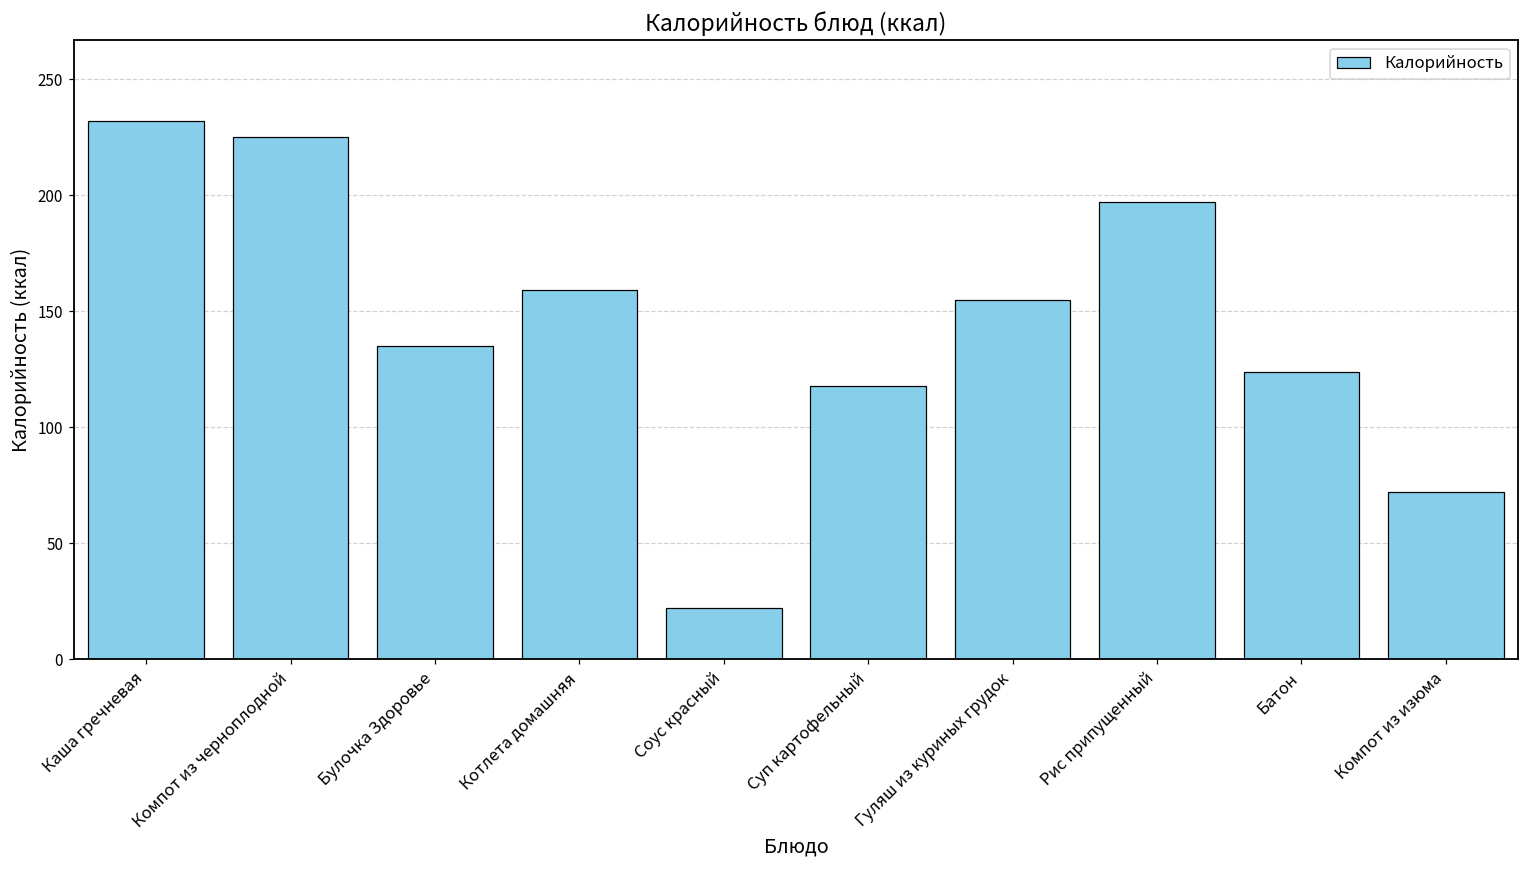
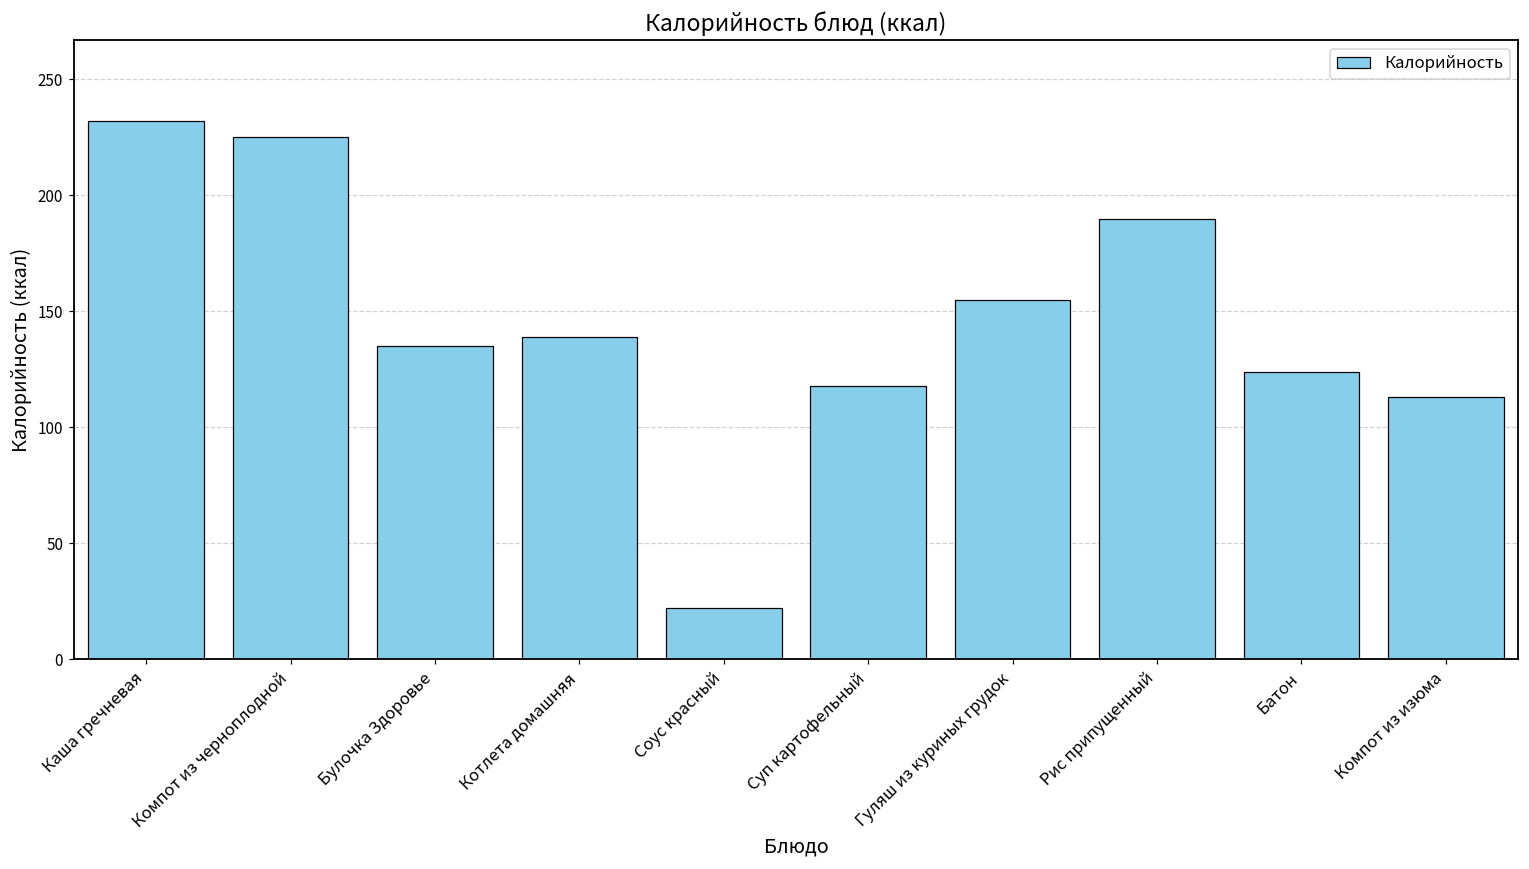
Котлета домашняя: 159 -> 139
Рис припущенный: 197 -> 190
Компот из изюма: 72 -> 113
